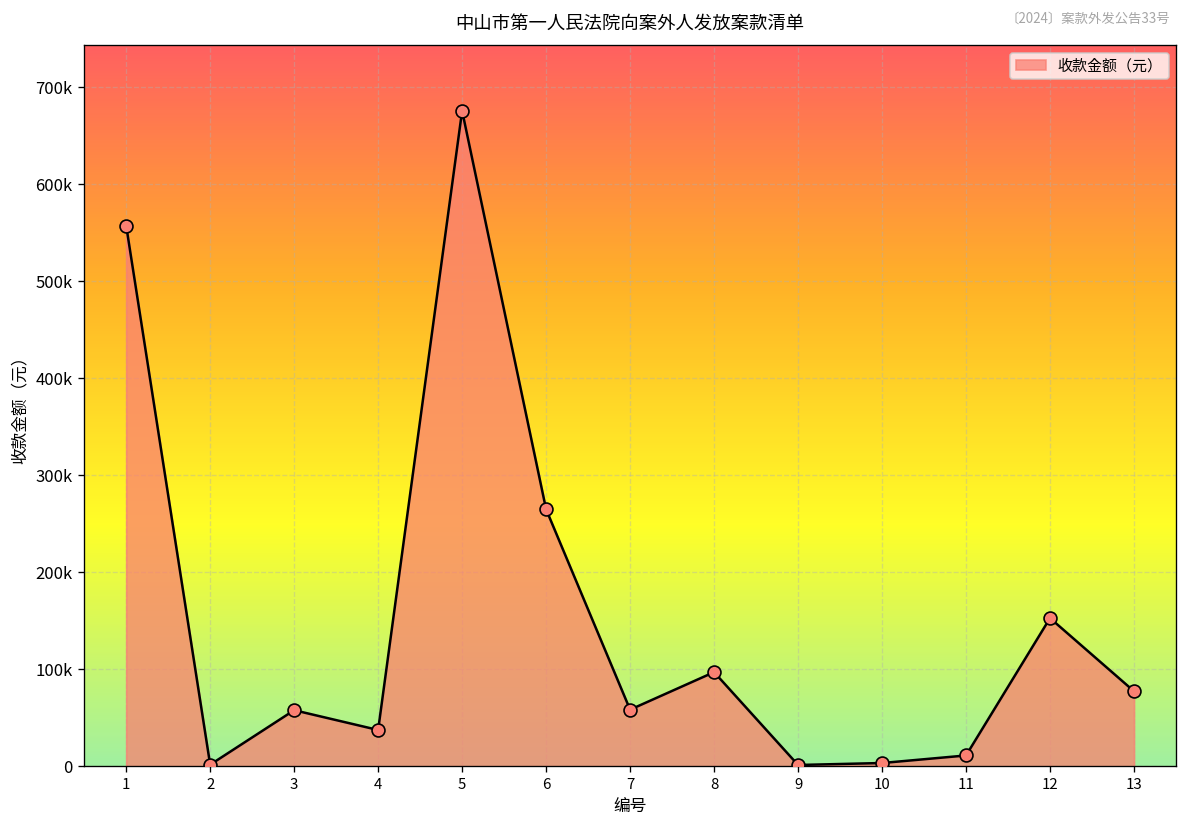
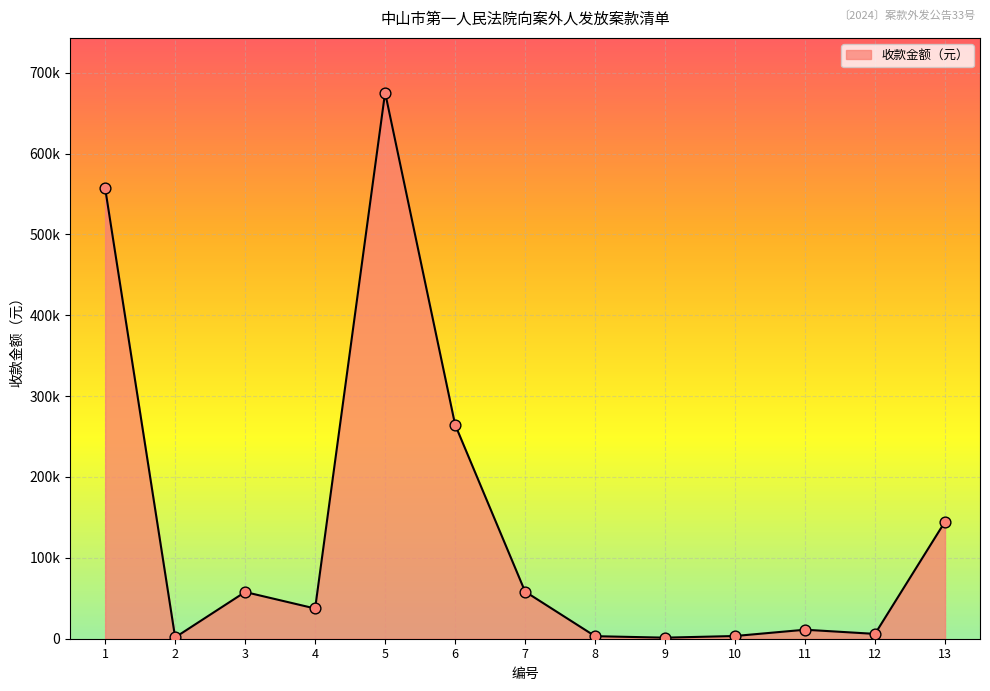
8: 100000 -> 0
12: 150000 -> 10000
13: 80000 -> 140000
